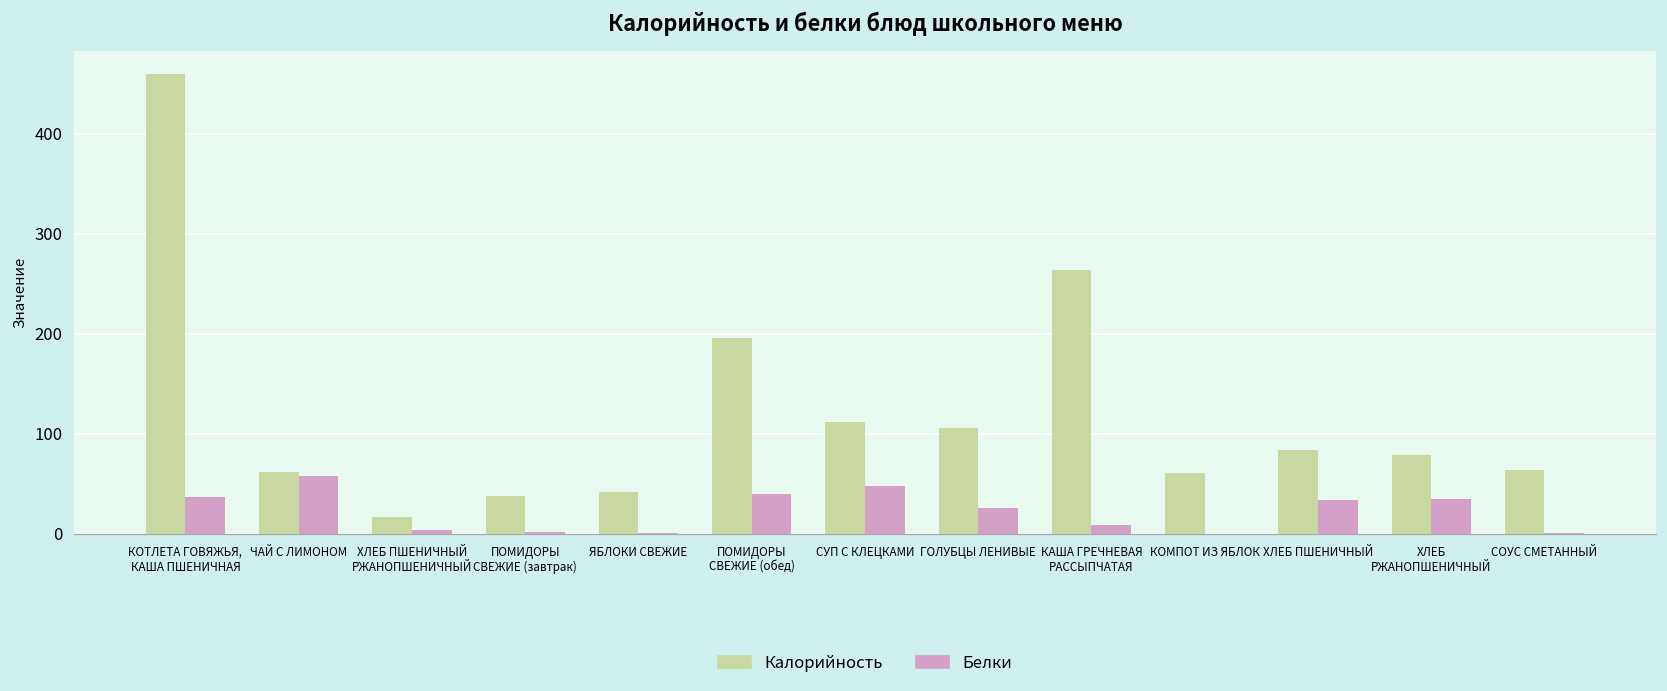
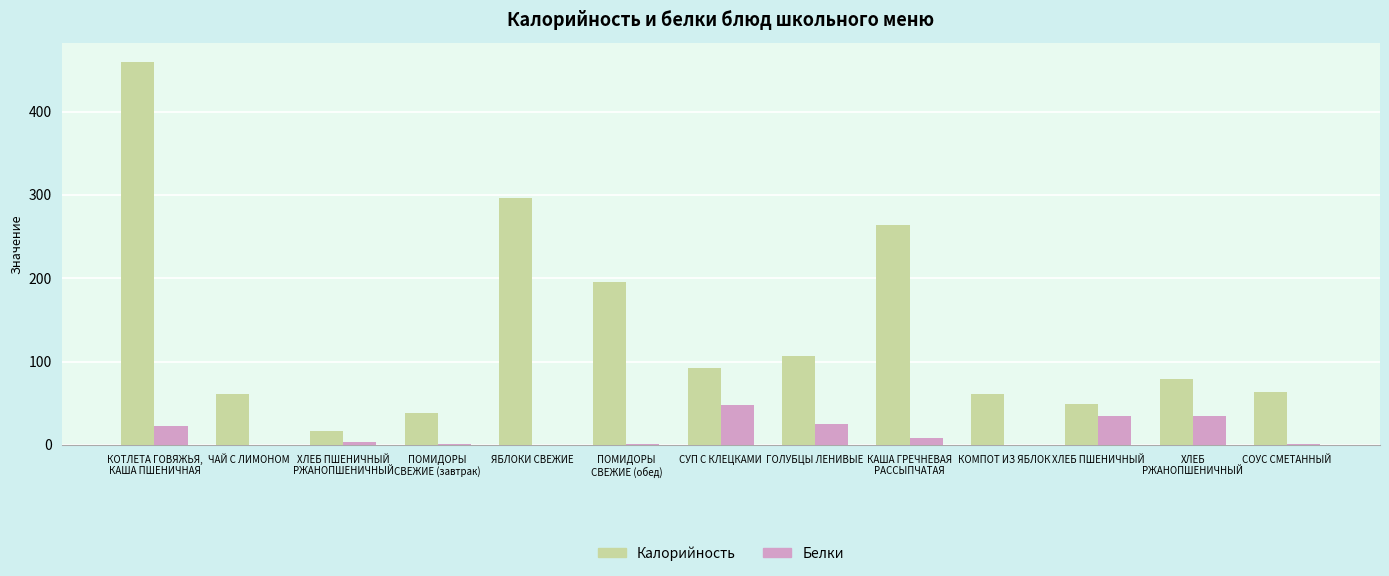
Белки, КОТЛЕТА ГОВЯЖЬЯ, КАША ПШЕНИЧНАЯ: 40 -> 20
Белки, ЧАЙ С ЛИМОНОМ: 60 -> 0
Калорийность, ЯБЛОКИ СВЕЖИЕ: 40 -> 300
Белки, ПОМИДОРЫ СВЕЖИЕ (обед): 40 -> 0
Калорийность, СУП С КЛЕЦКАМИ: 110 -> 90
Калорийность, ХЛЕБ ПШЕНИЧНЫЙ: 80 -> 50
